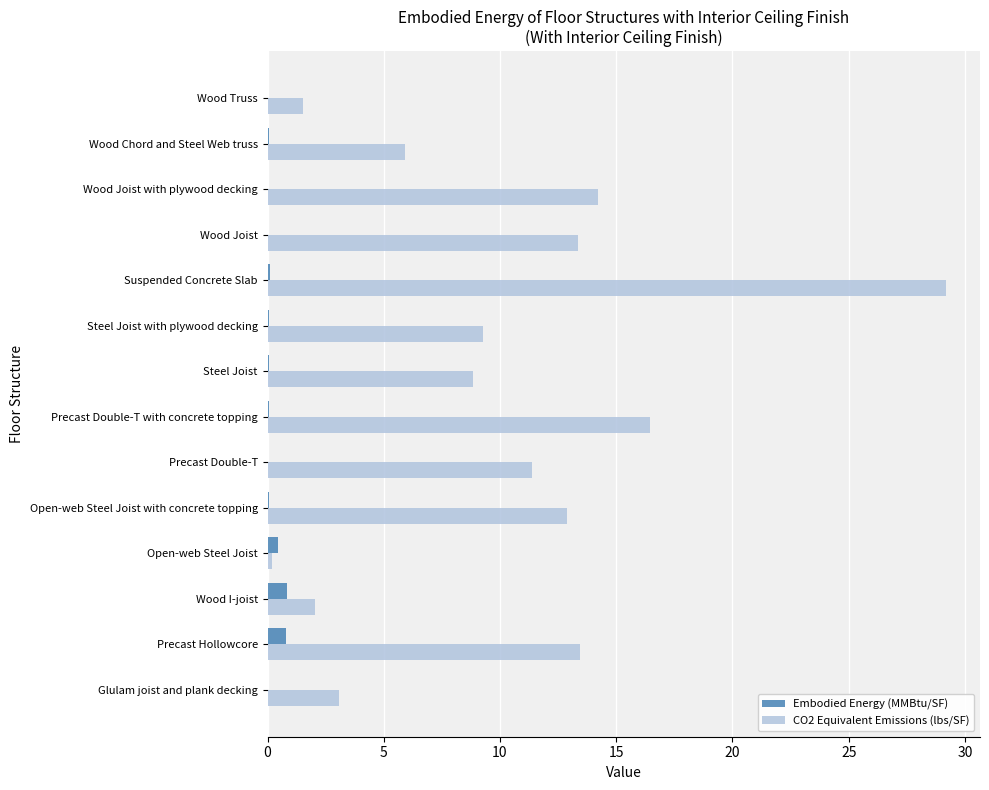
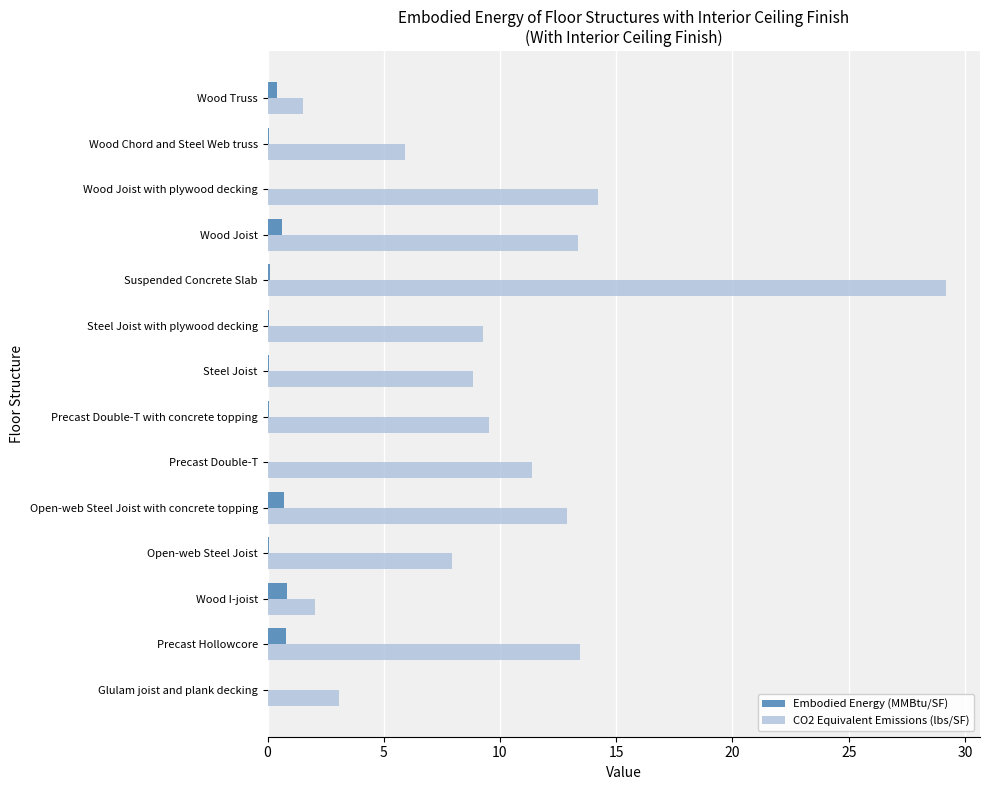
Embodied Energy (MMBtu/SF), Wood Truss: 0.0 -> 0.4
Embodied Energy (MMBtu/SF), Wood Joist: 0.0 -> 0.6
CO2 Equivalent Emissions (lbs/SF), Precast Double-T with concrete topping: 16.4 -> 9.5
Embodied Energy (MMBtu/SF), Open-web Steel Joist with concrete topping: 0.1 -> 0.7
Embodied Energy (MMBtu/SF), Open-web Steel Joist: 0.5 -> 0.1
CO2 Equivalent Emissions (lbs/SF), Open-web Steel Joist: 0.2 -> 7.9
